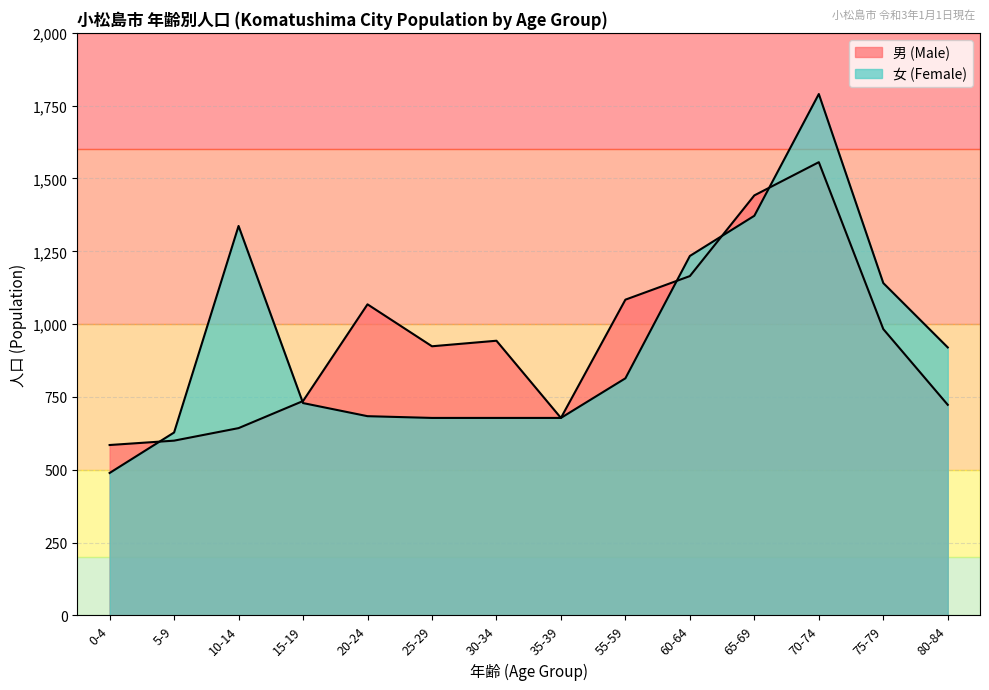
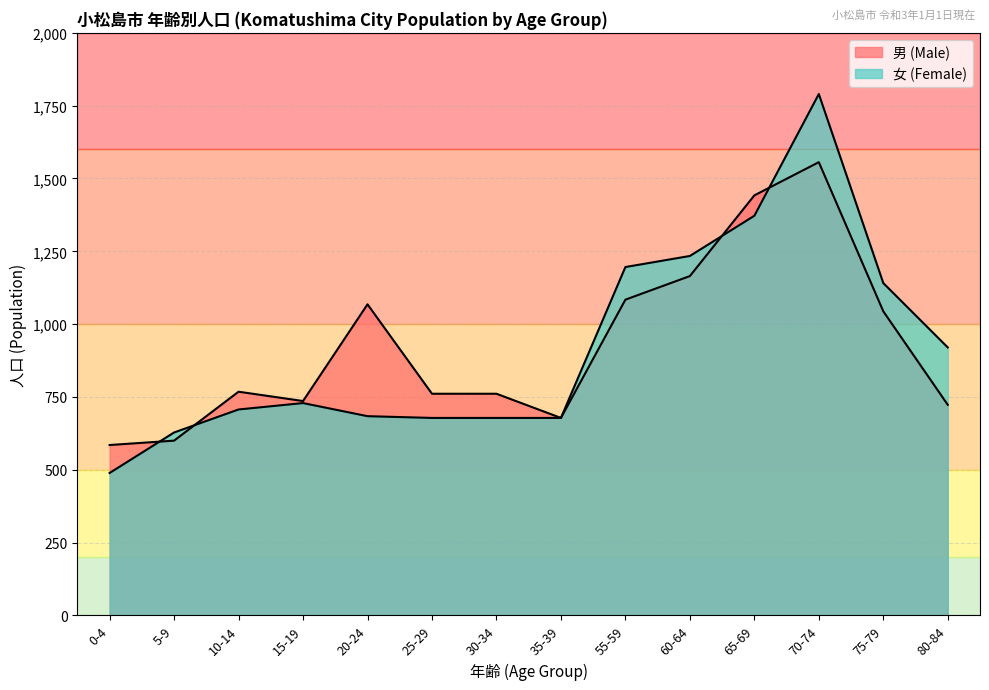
男 (Male), 10-14: 640 -> 770
女 (Female), 10-14: 1,340 -> 710
男 (Male), 25-29: 920 -> 760
男 (Male), 30-34: 940 -> 760
女 (Female), 55-59: 810 -> 1,200
男 (Male), 75-79: 980 -> 1,040
